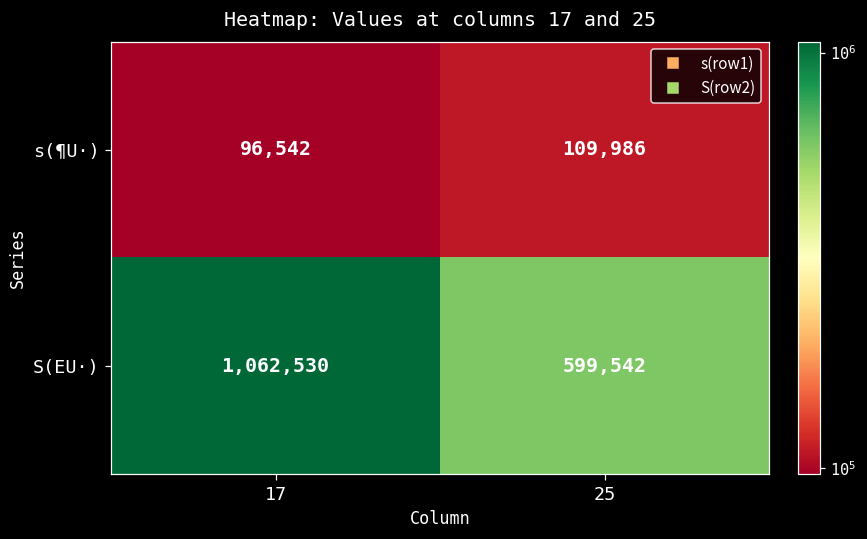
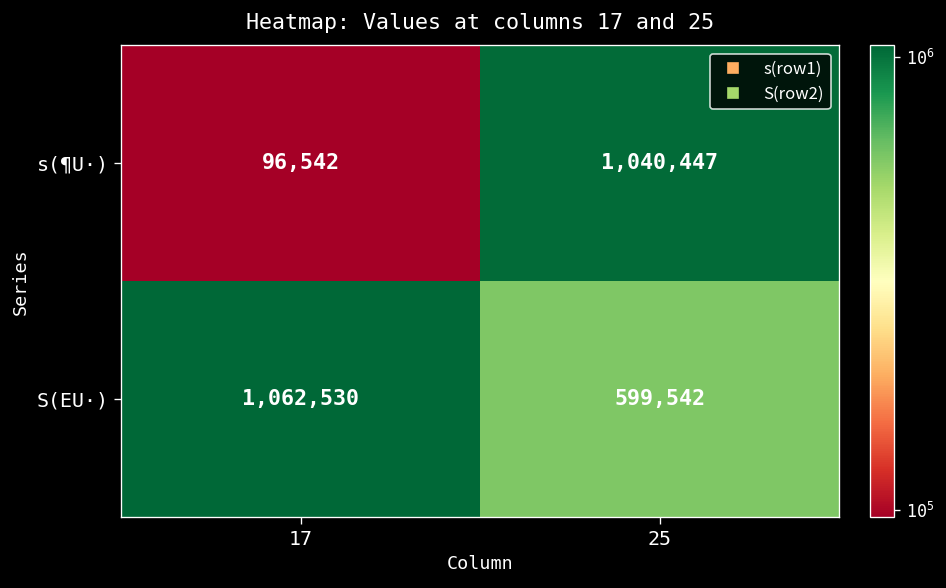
s(¶U·), 25: 109,986 -> 1,040,447
